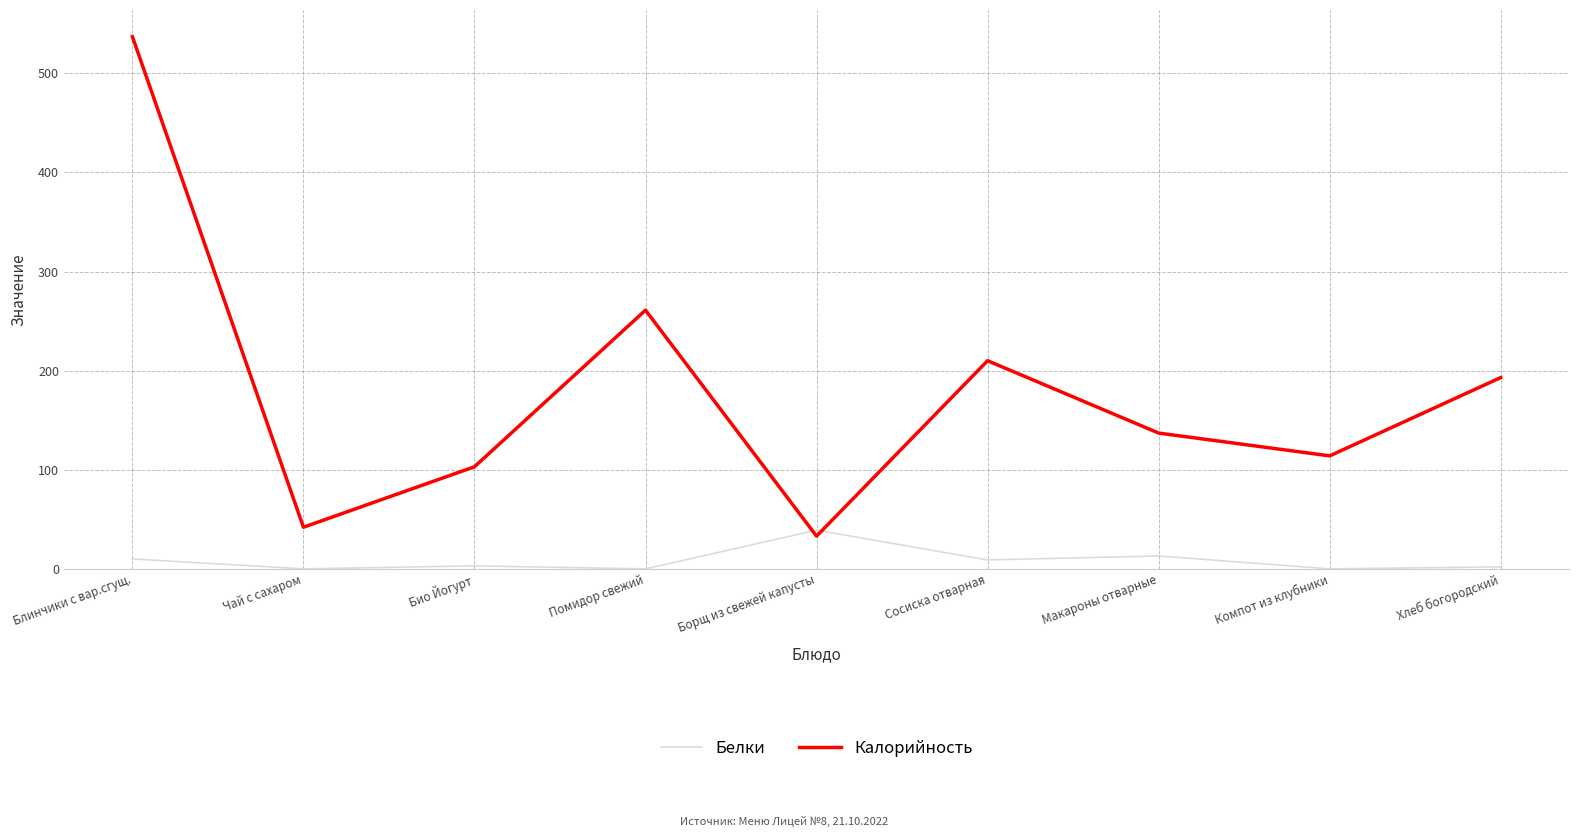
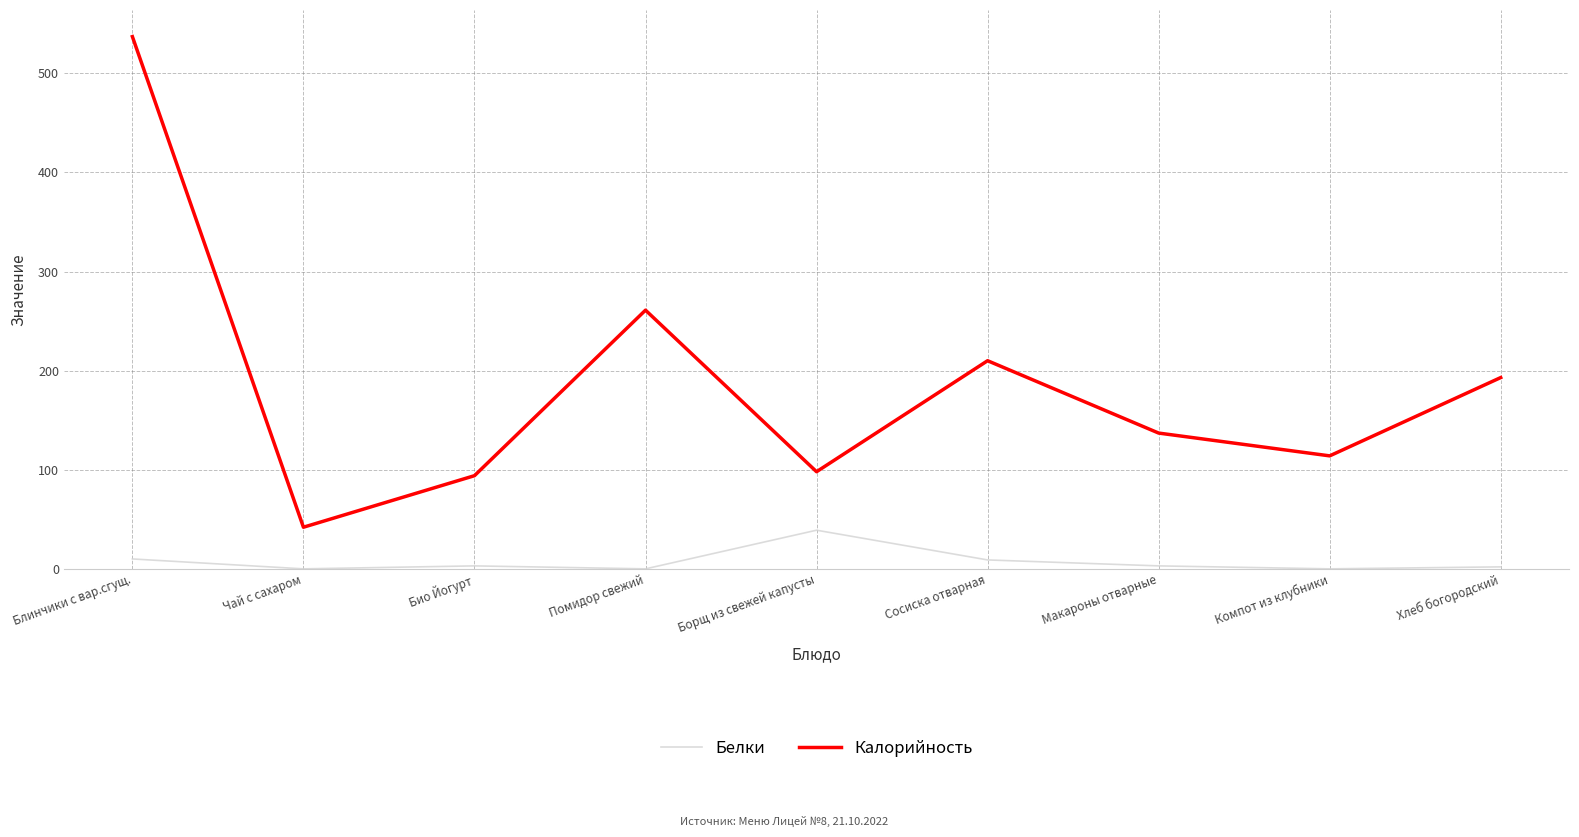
Калорийность, Био Йогурт: 100 -> 90
Калорийность, Борщ из свежей капусты: 30 -> 100
Белки, Макароны отварные: 10 -> 0
